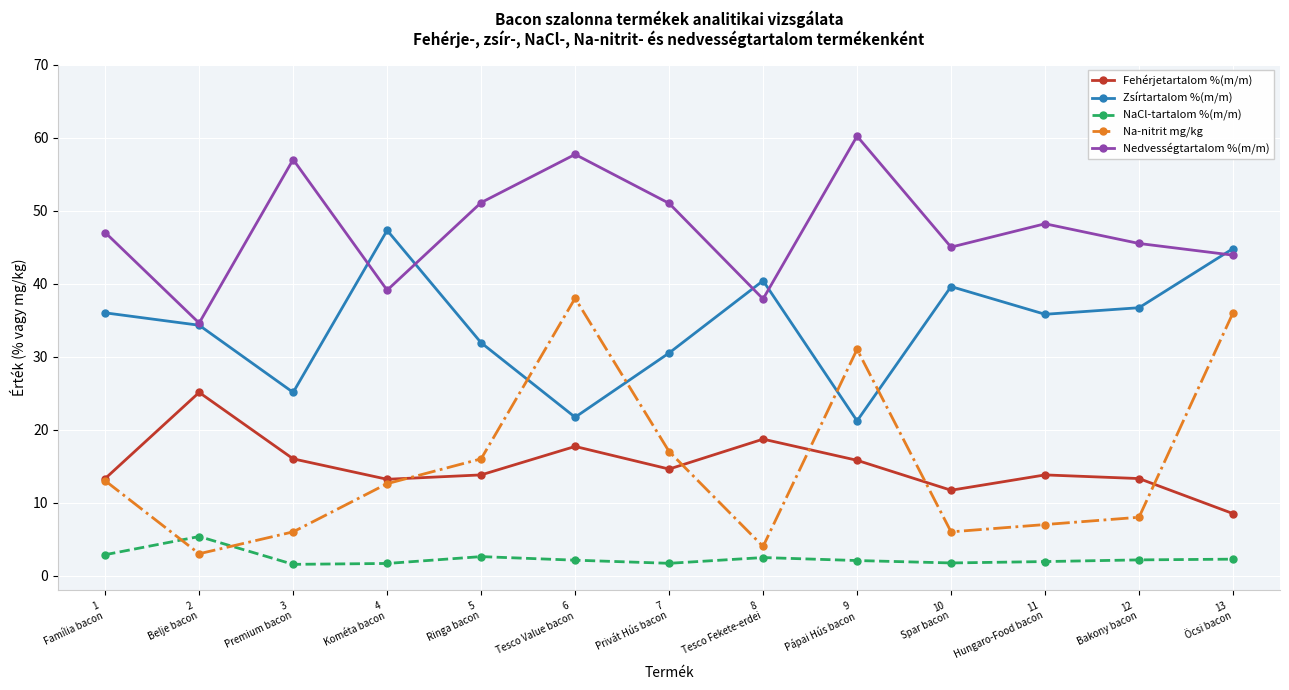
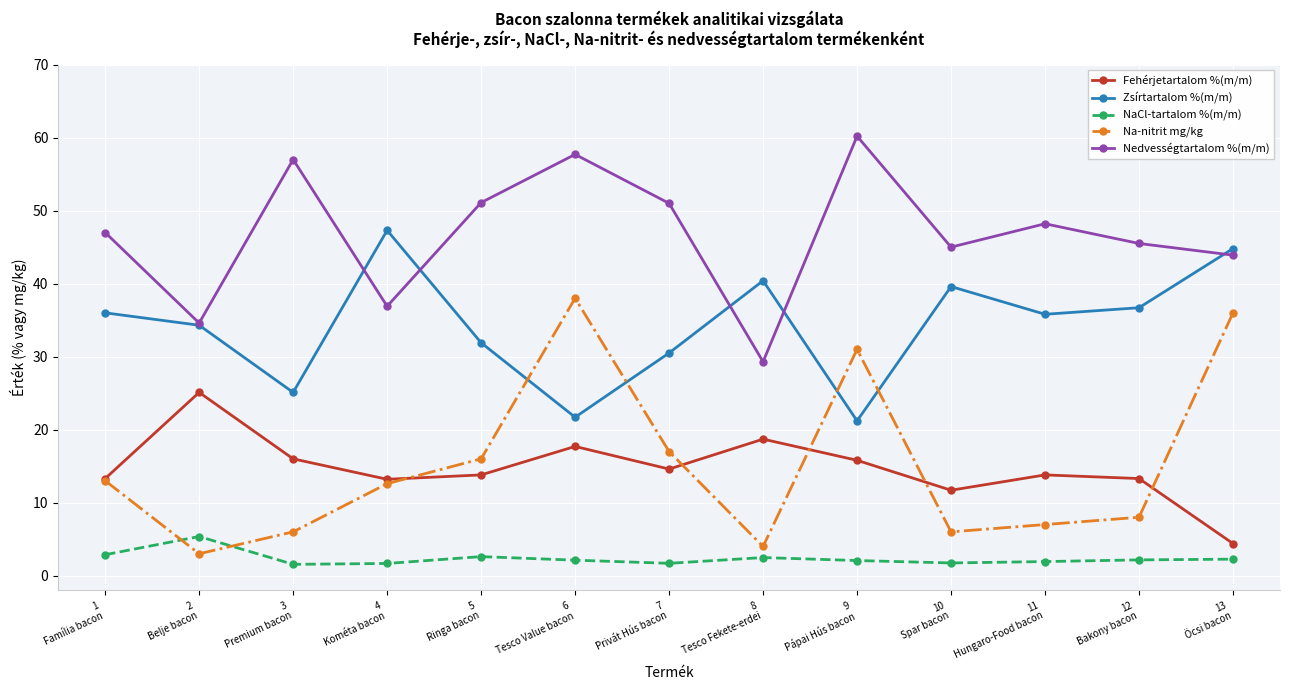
Nedvességtartalom %(m/m), 4 Kométa bacon: 39 -> 37
Nedvességtartalom %(m/m), 8 Tesco Fekete-erdei: 38 -> 29
Fehérjetartalom %(m/m), 13 Öcsi bacon: 9 -> 4
